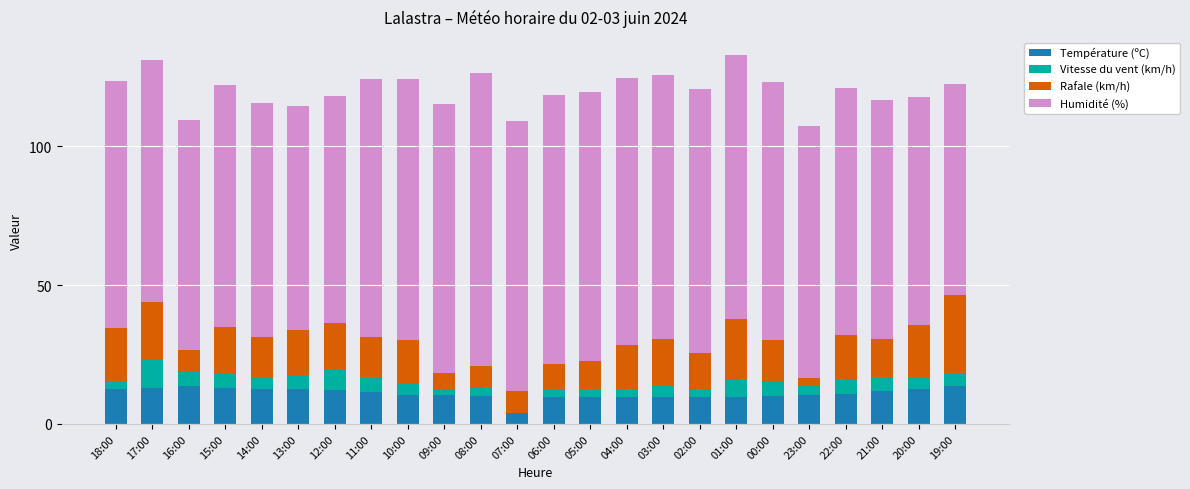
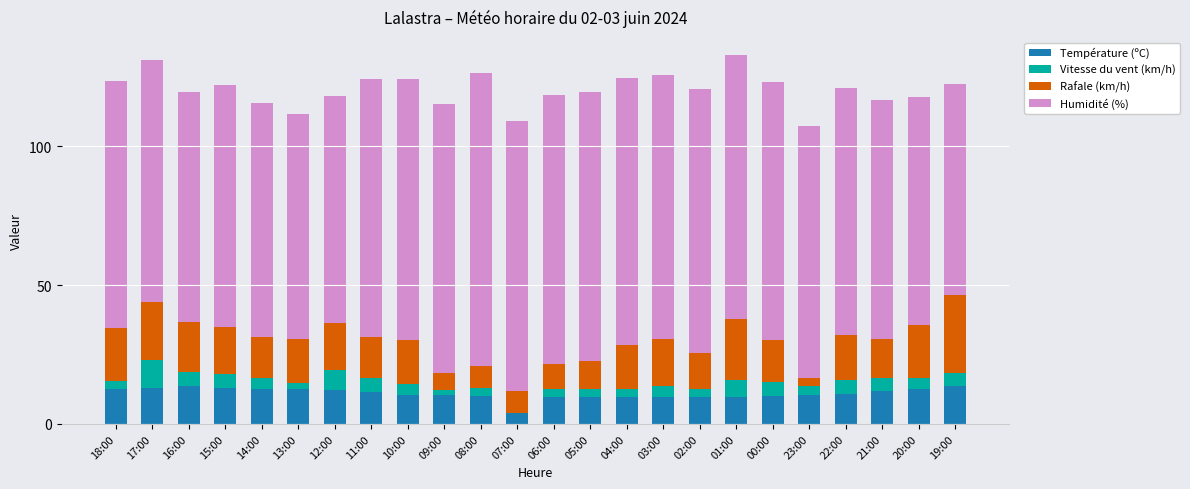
Rafale (km/h), 16:00: 8 -> 18
Vitesse du vent (km/h), 13:00: 5 -> 2
